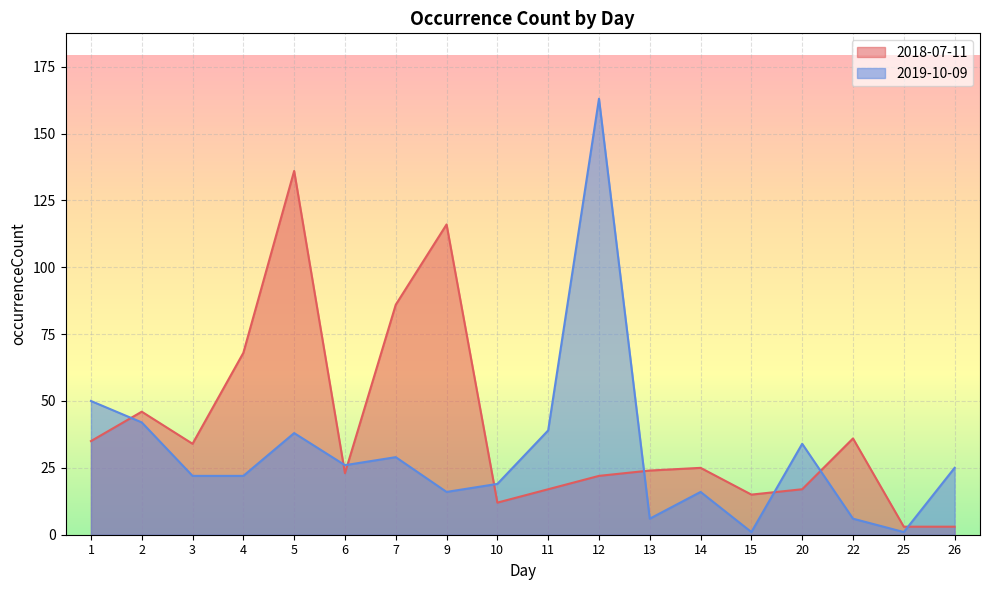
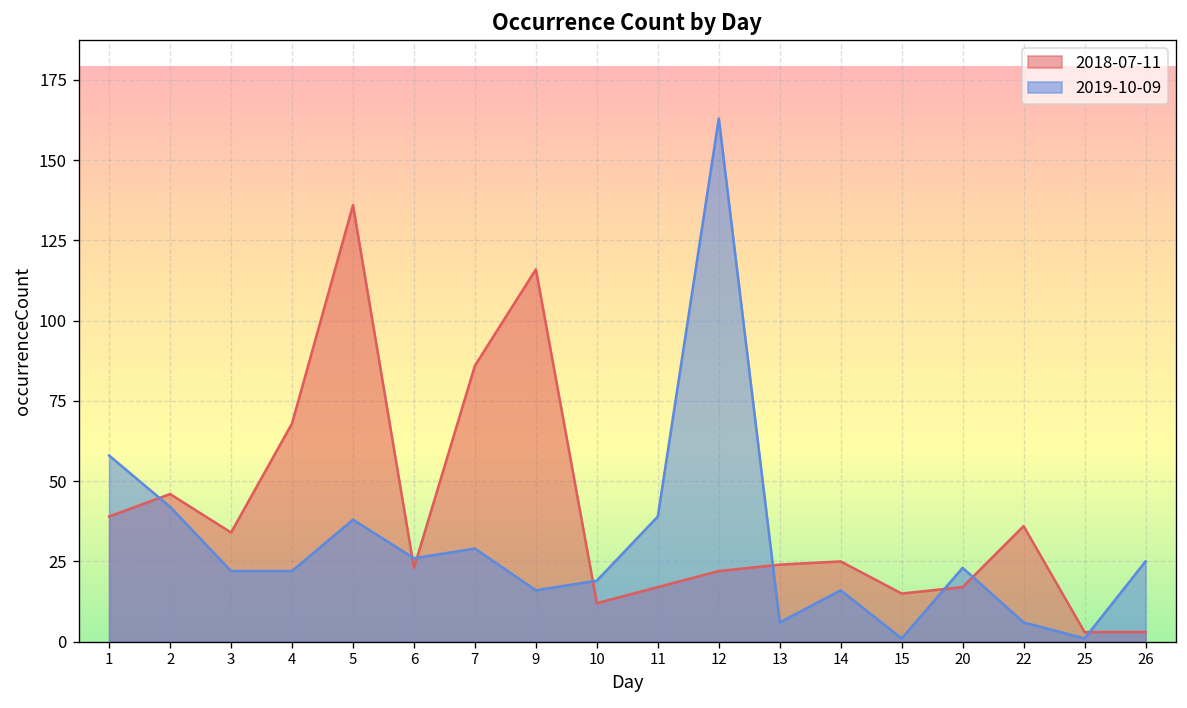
2018-07-11, 1: 35 -> 39
2019-10-09, 1: 50 -> 58
2019-10-09, 20: 34 -> 23
